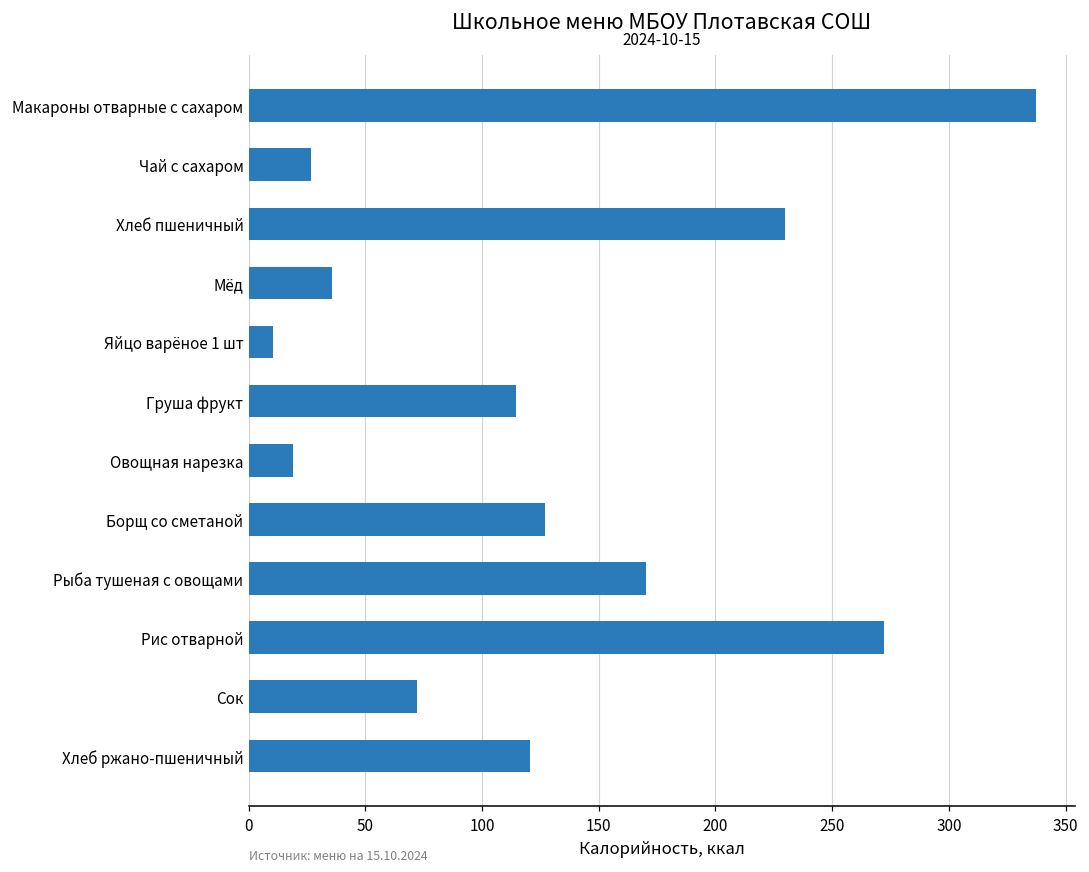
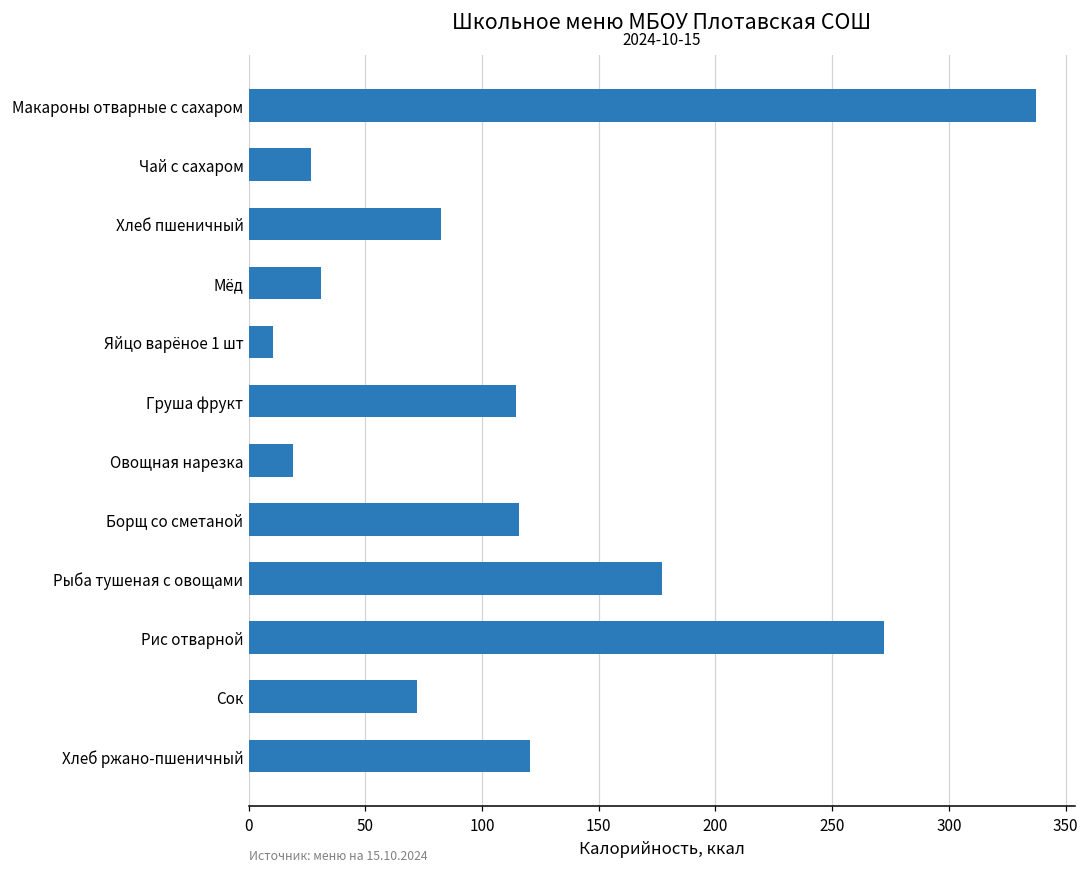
Хлеб пшеничный: 230 -> 83
Мёд: 36 -> 31
Борщ со сметаной: 127 -> 116
Рыба тушеная с овощами: 170 -> 177
